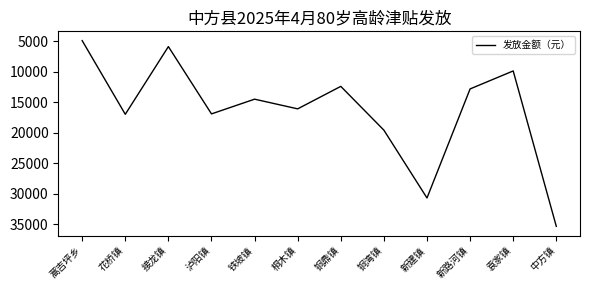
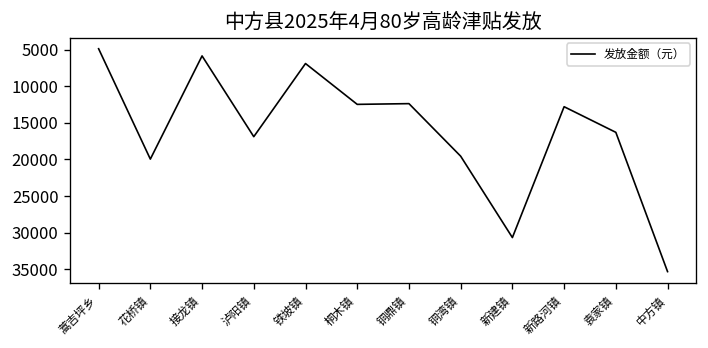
花桥镇: 17000 -> 20000
铁坡镇: 14000 -> 7000
桐木镇: 16000 -> 12000
袁家镇: 10000 -> 16000
